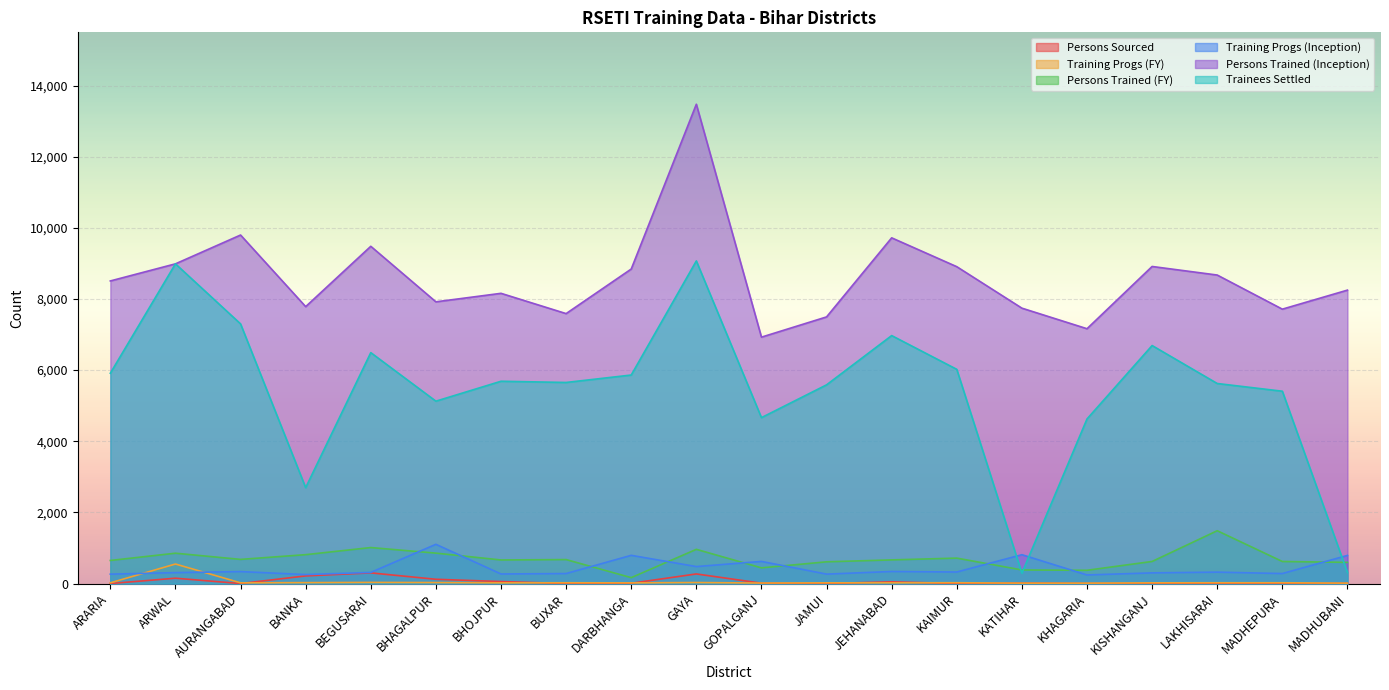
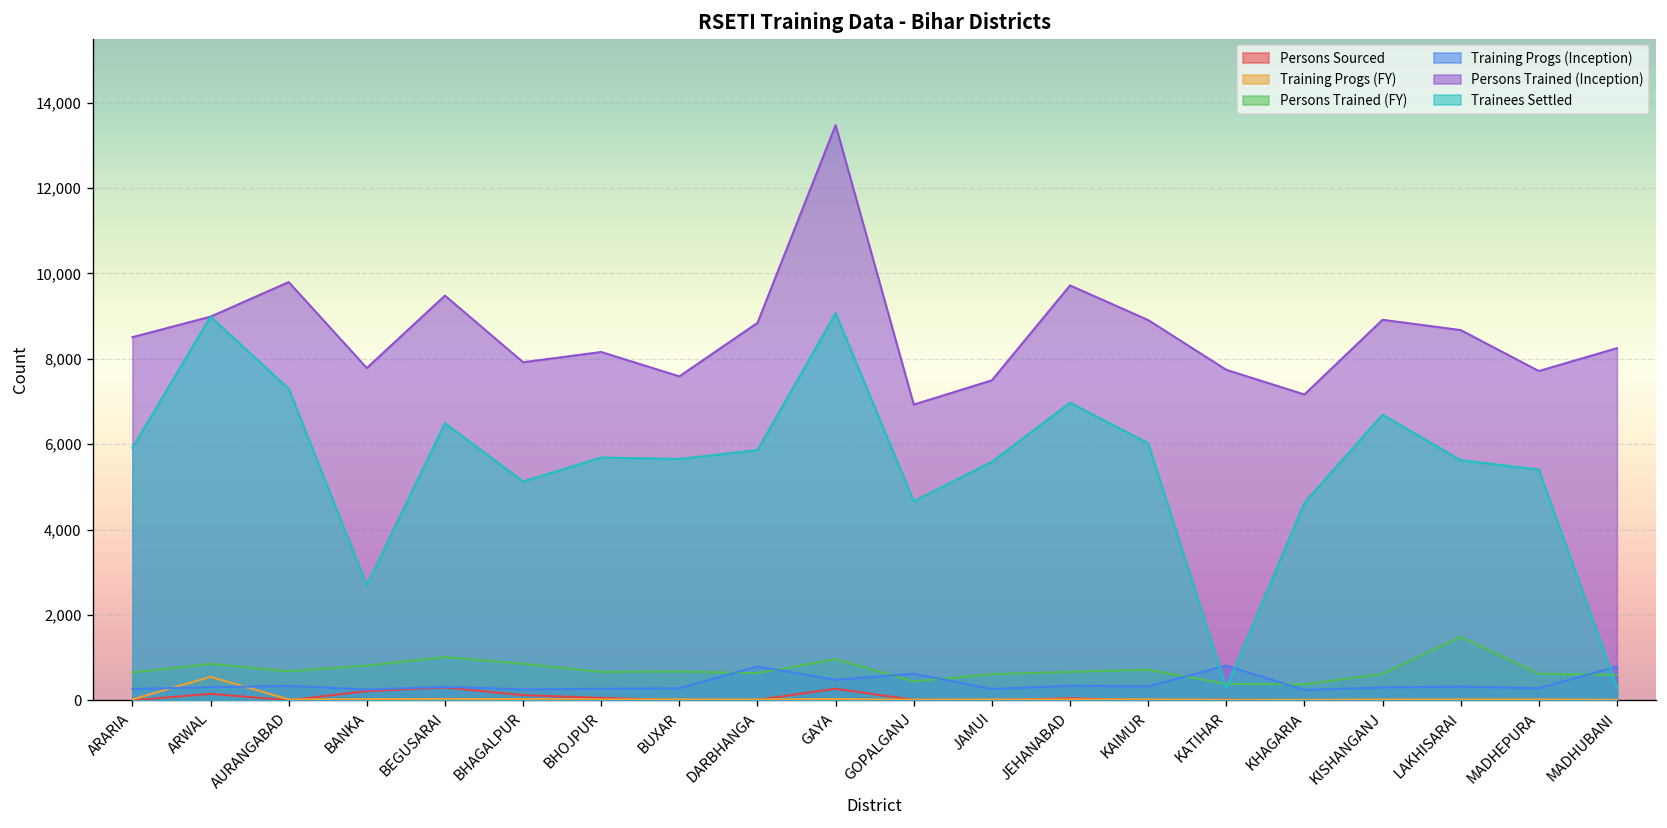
Training Progs (Inception), BHAGALPUR: 1,100 -> 300
Persons Trained (FY), DARBHANGA: 200 -> 600
